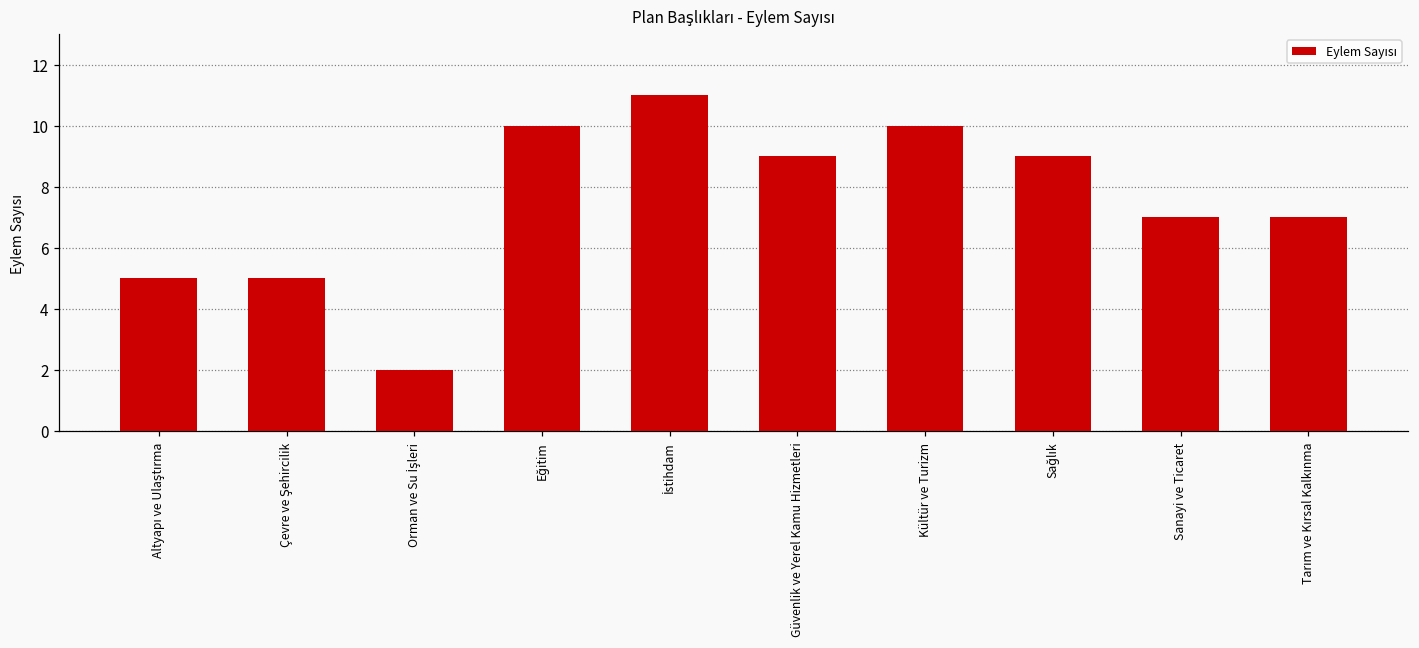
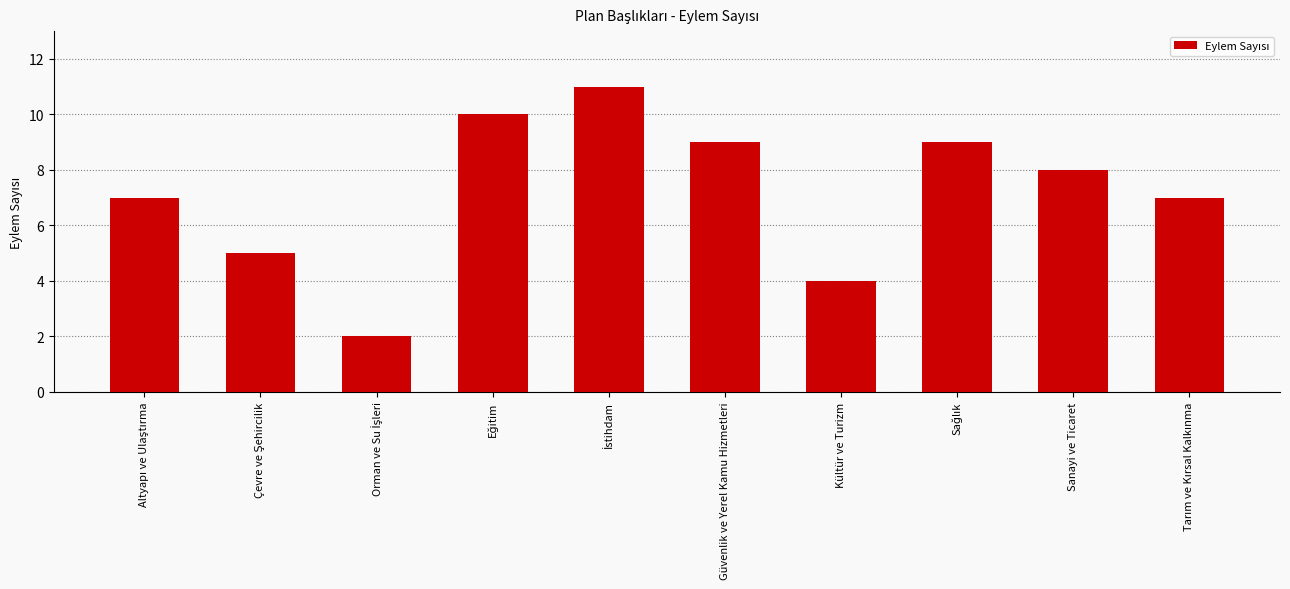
Altyapı ve Ulaştırma: 5 -> 7
Kültür ve Turizm: 10 -> 4
Sanayi ve Ticaret: 7 -> 8
